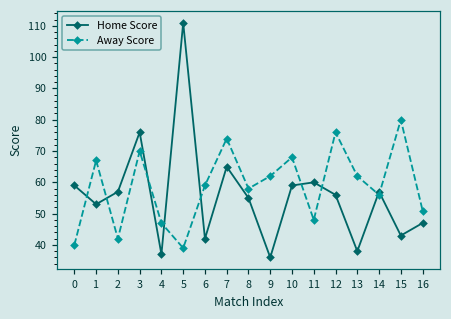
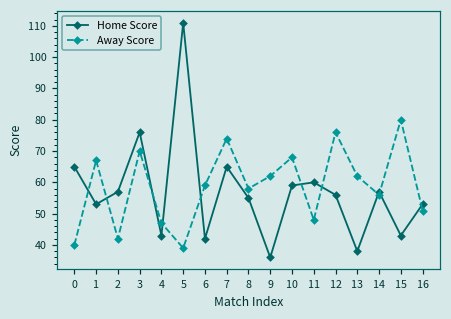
Home Score, 0: 59 -> 65
Home Score, 4: 37 -> 43
Home Score, 16: 47 -> 53
